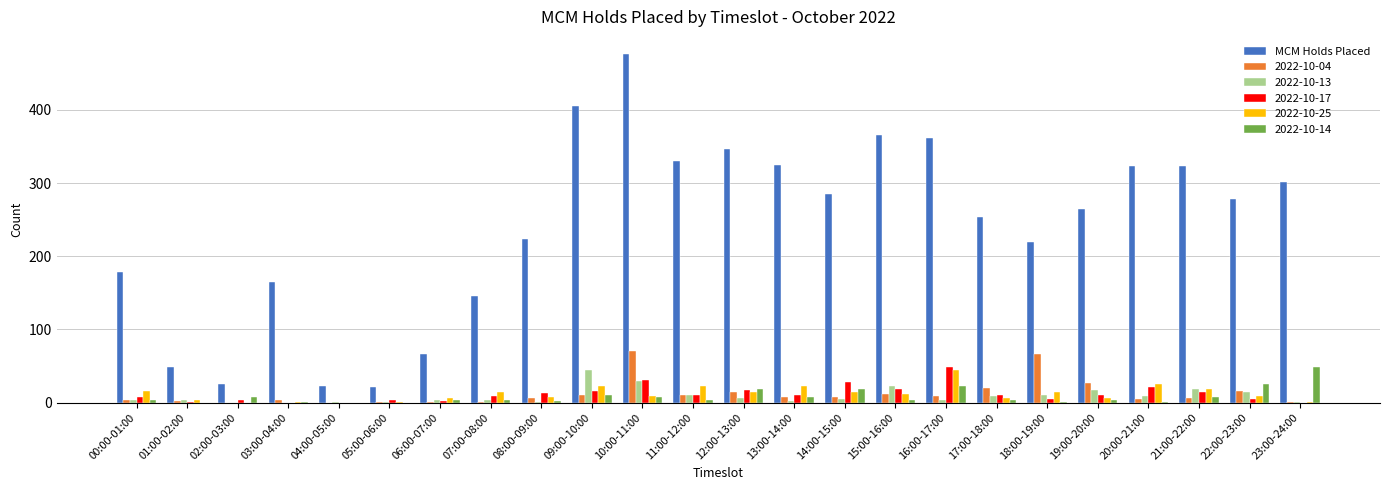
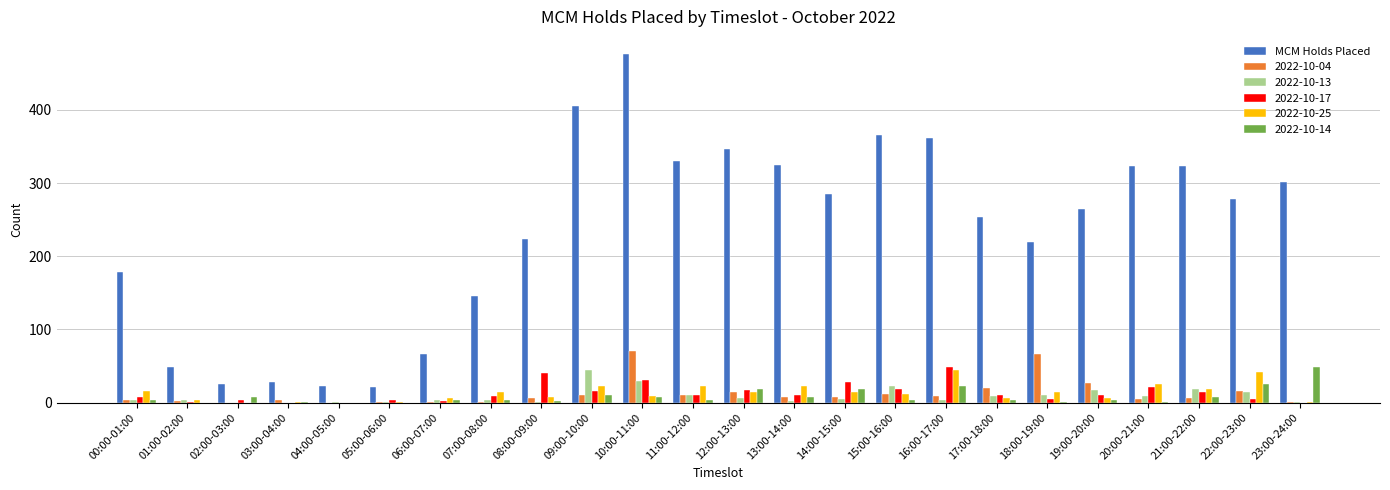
MCM Holds Placed, 03:00-04:00: 170 -> 30
2022-10-17, 08:00-09:00: 10 -> 40
2022-10-25, 22:00-23:00: 10 -> 40
